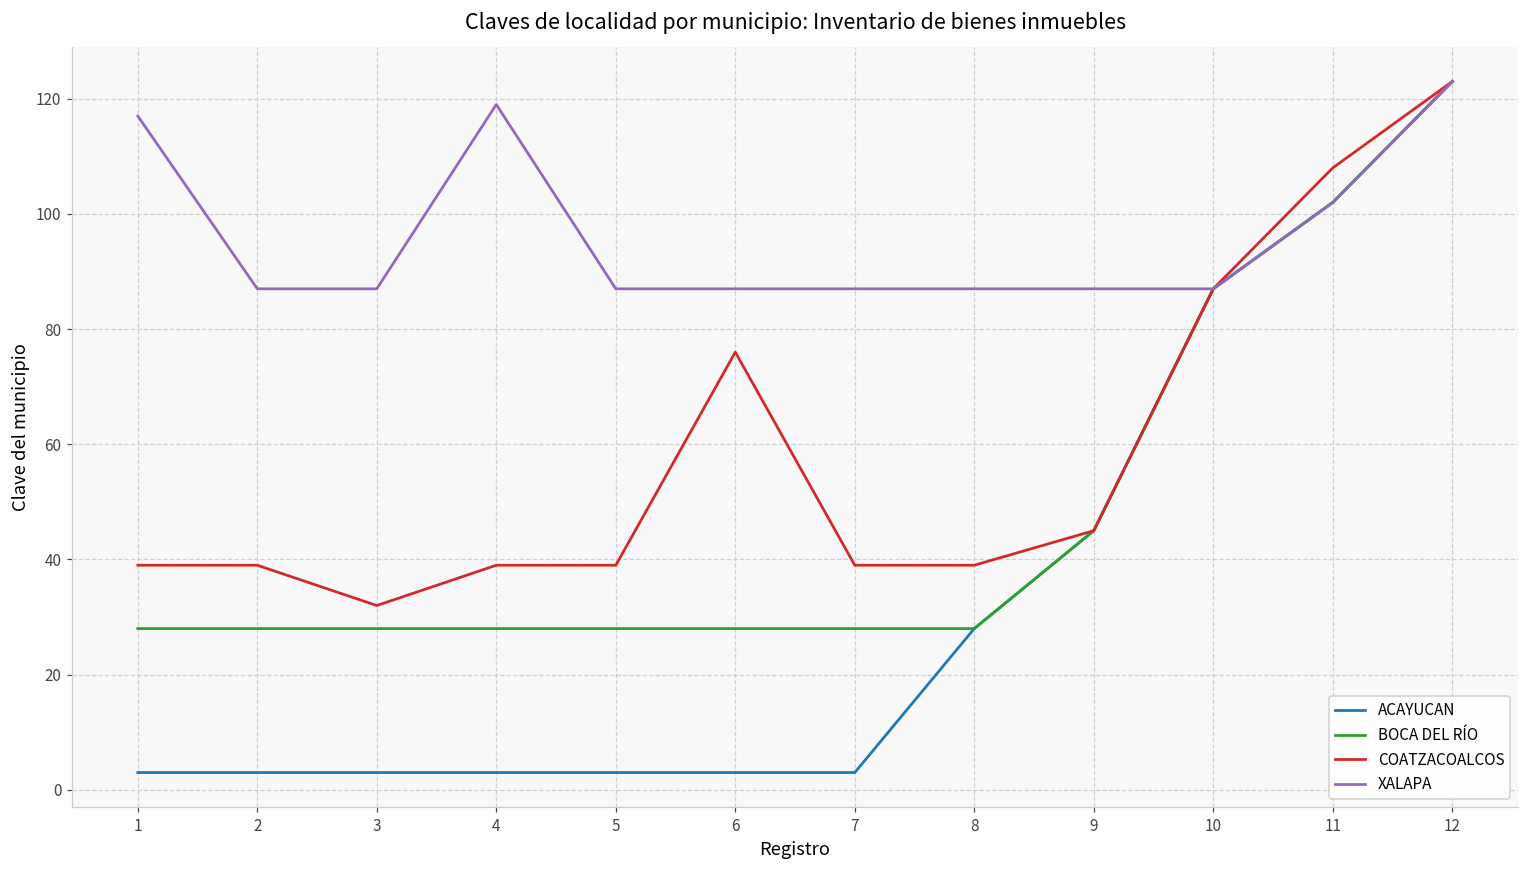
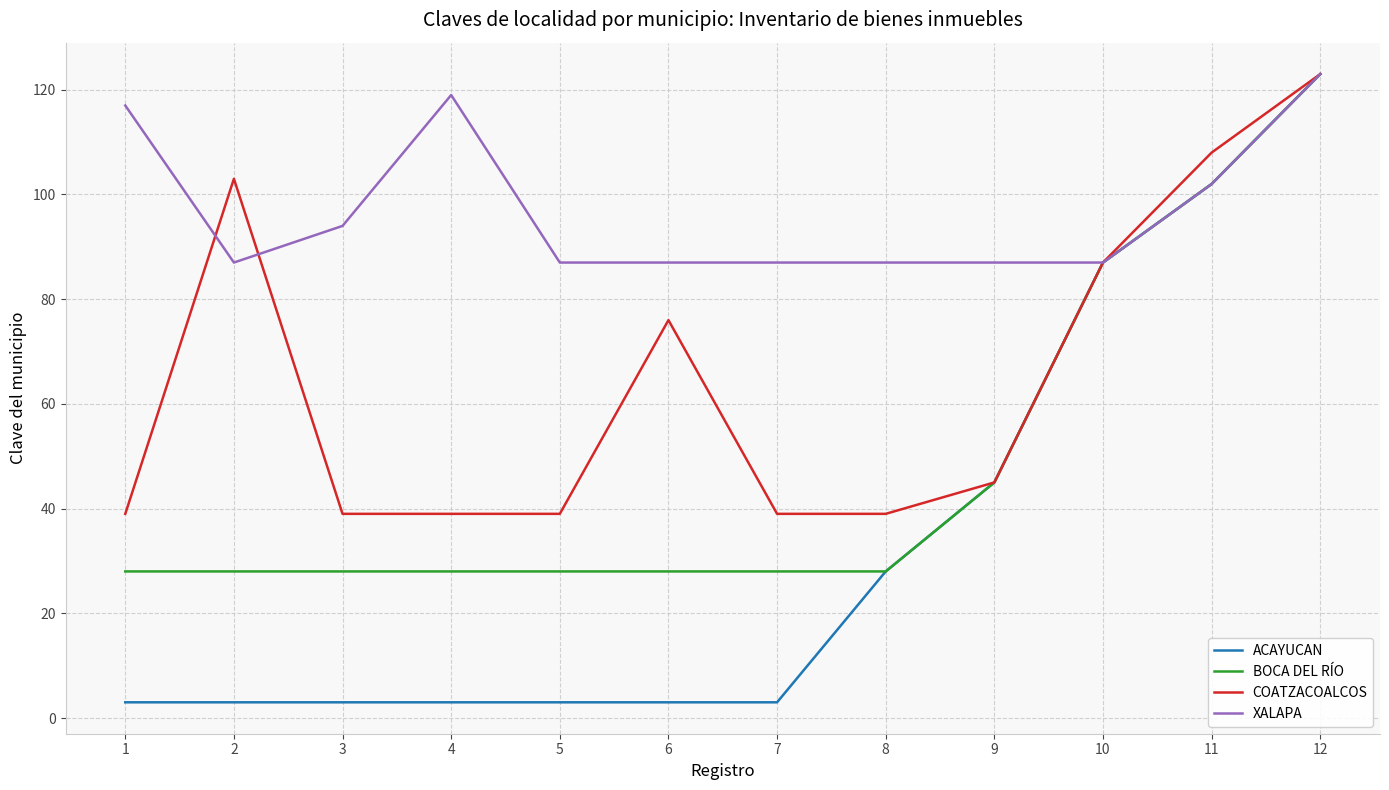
COATZACOALCOS, 2: 39 -> 103
COATZACOALCOS, 3: 32 -> 39
XALAPA, 3: 87 -> 94
